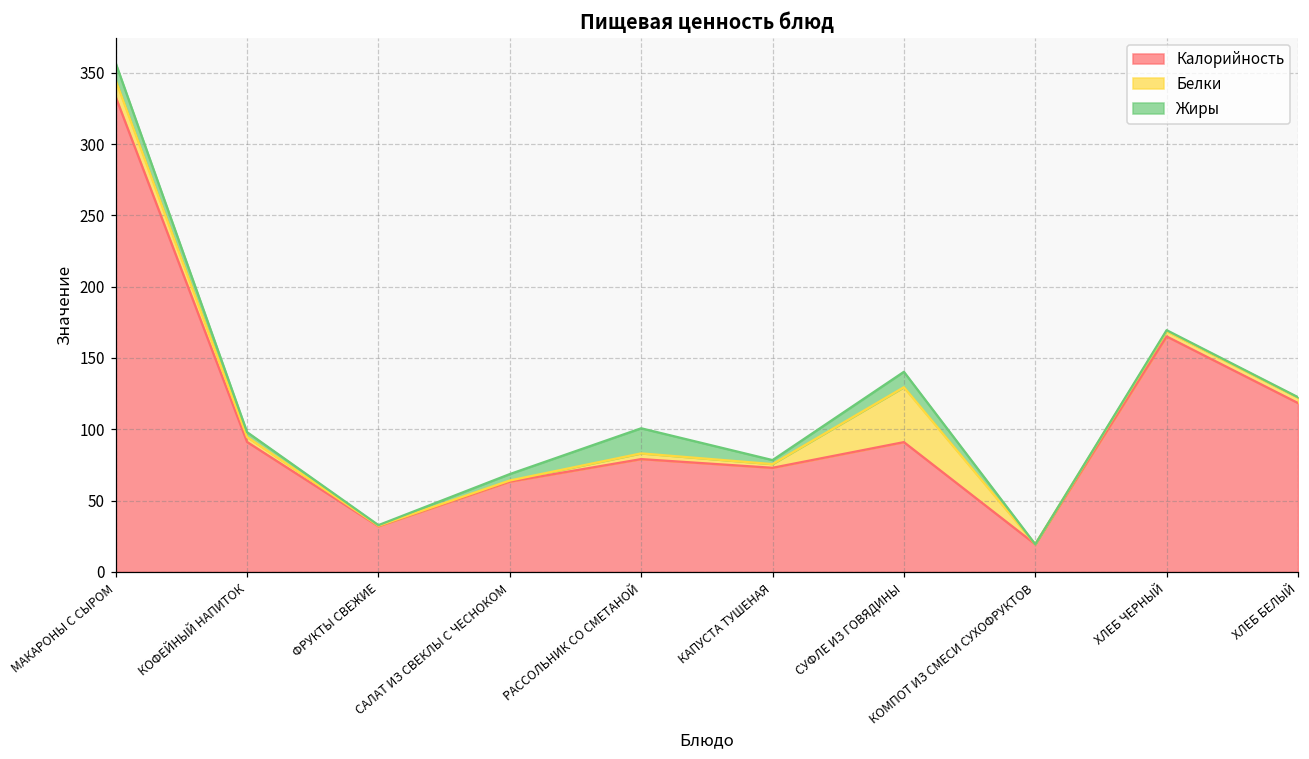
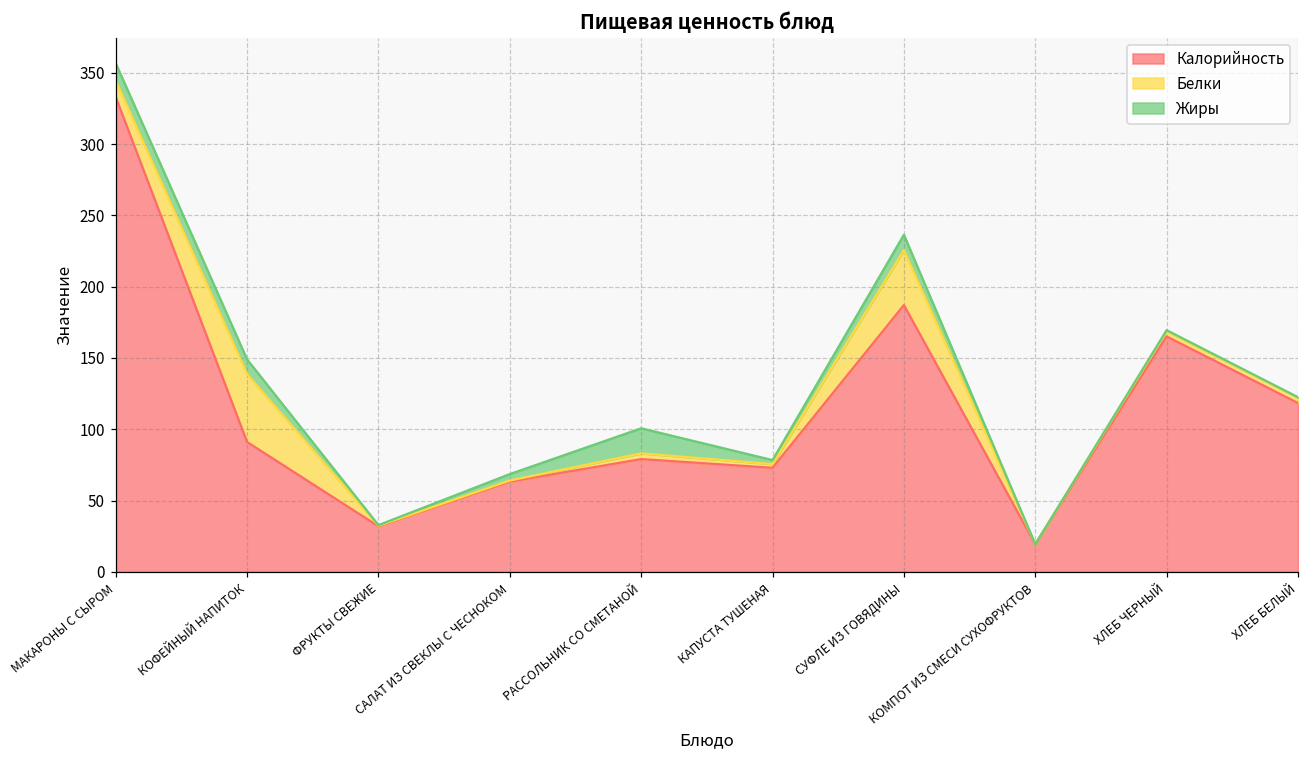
Белки, КОФЕЙНЫЙ НАПИТОК: 4 -> 48
Жиры, КОФЕЙНЫЙ НАПИТОК: 3 -> 10
Калорийность, СУФЛЕ ИЗ ГОВЯДИНЫ: 91 -> 187
